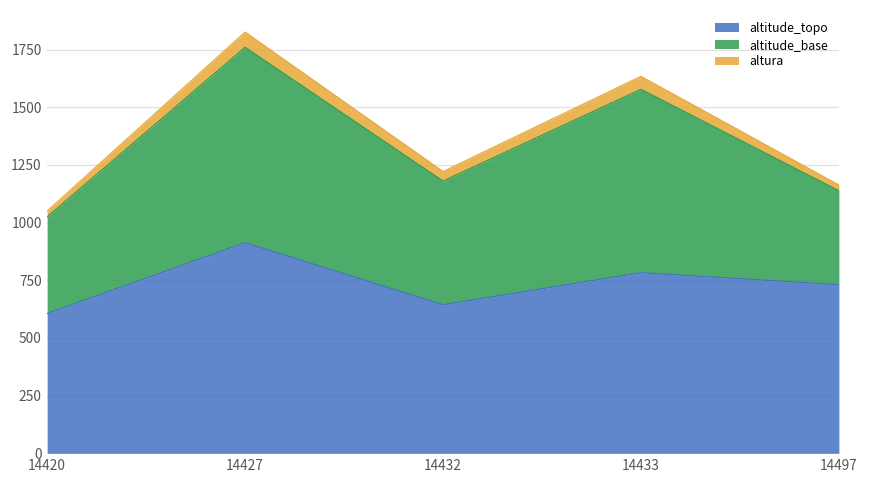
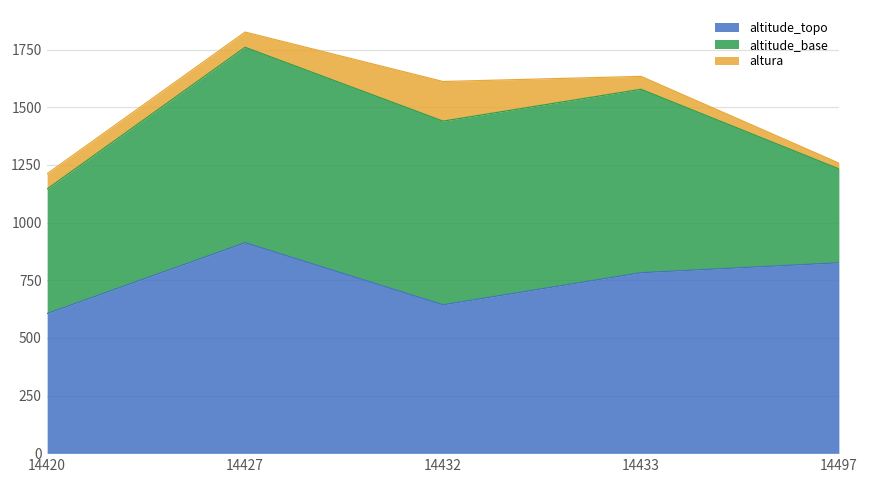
altitude_base, 14420: 420 -> 540
altura, 14420: 30 -> 70
altitude_base, 14432: 540 -> 800
altura, 14432: 40 -> 170
altitude_topo, 14497: 730 -> 830
